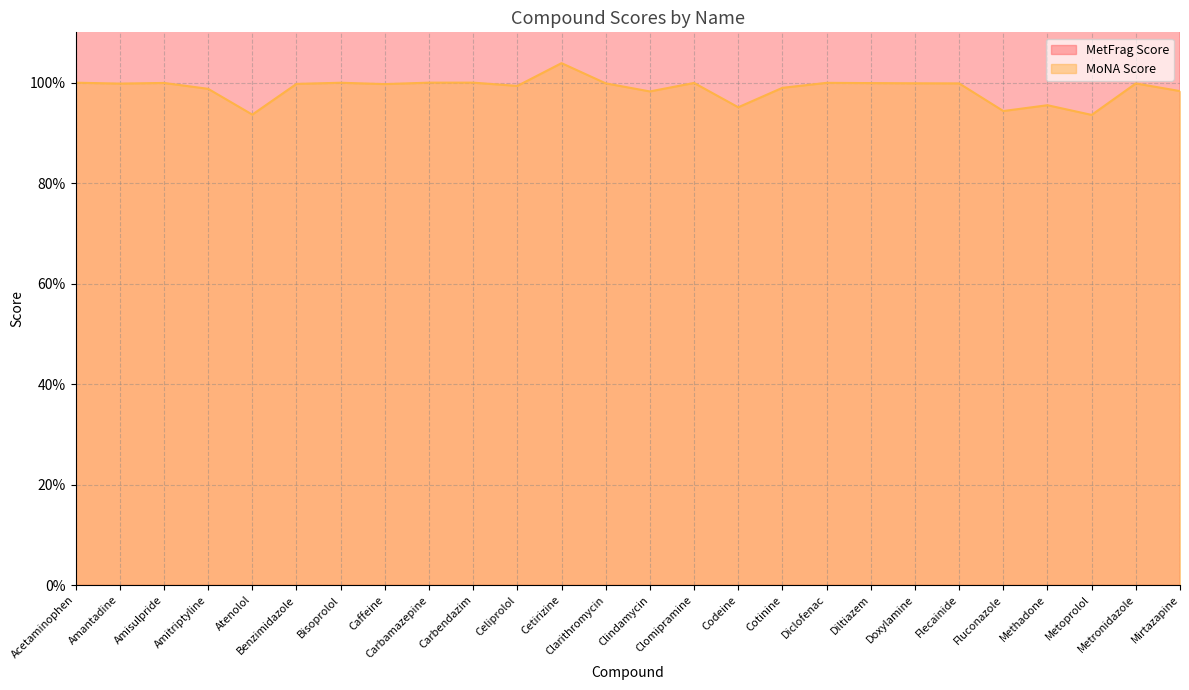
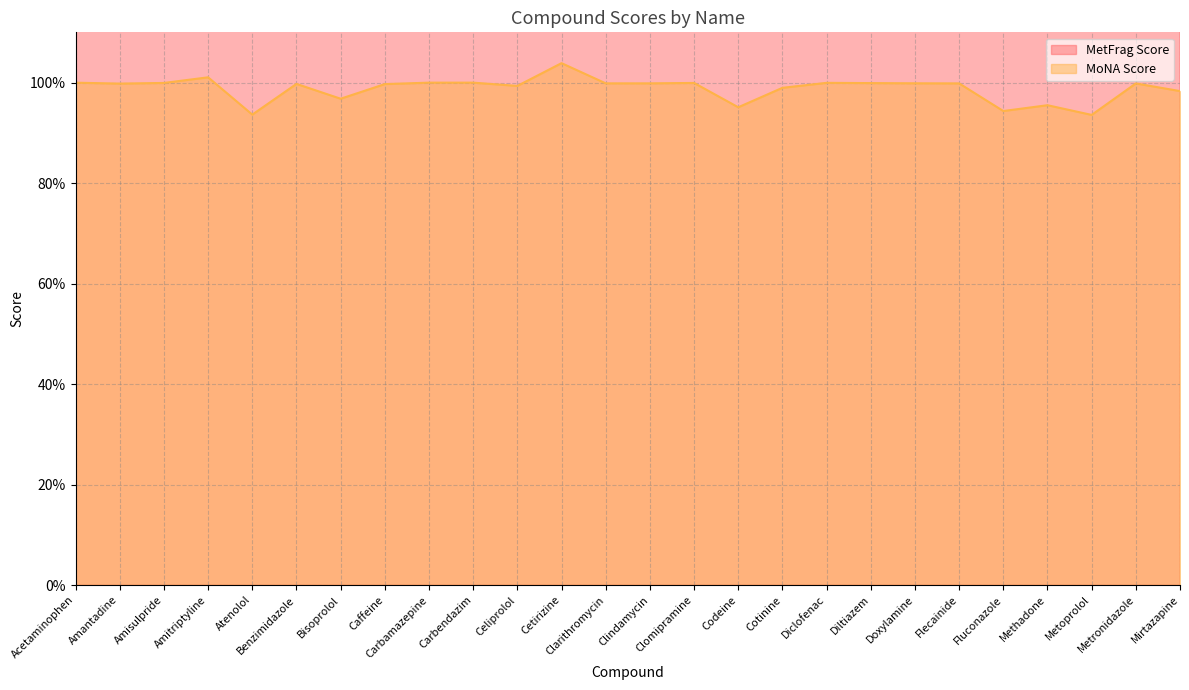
MoNA Score, Amitriptyline: 99% -> 101%
MoNA Score, Bisoprolol: 100% -> 97%
MoNA Score, Clindamycin: 98% -> 100%
